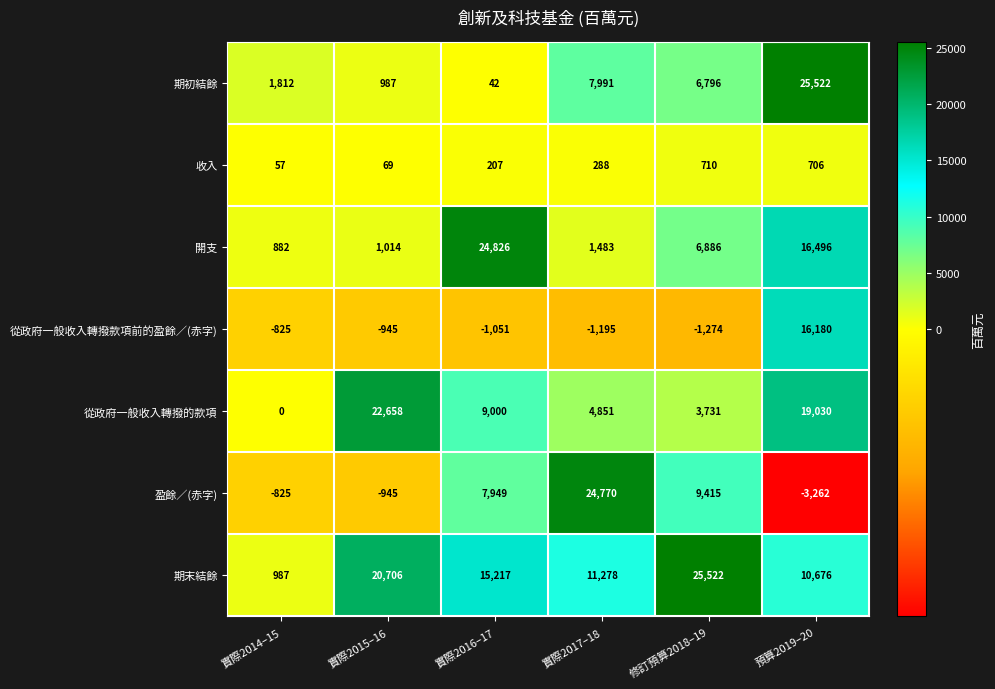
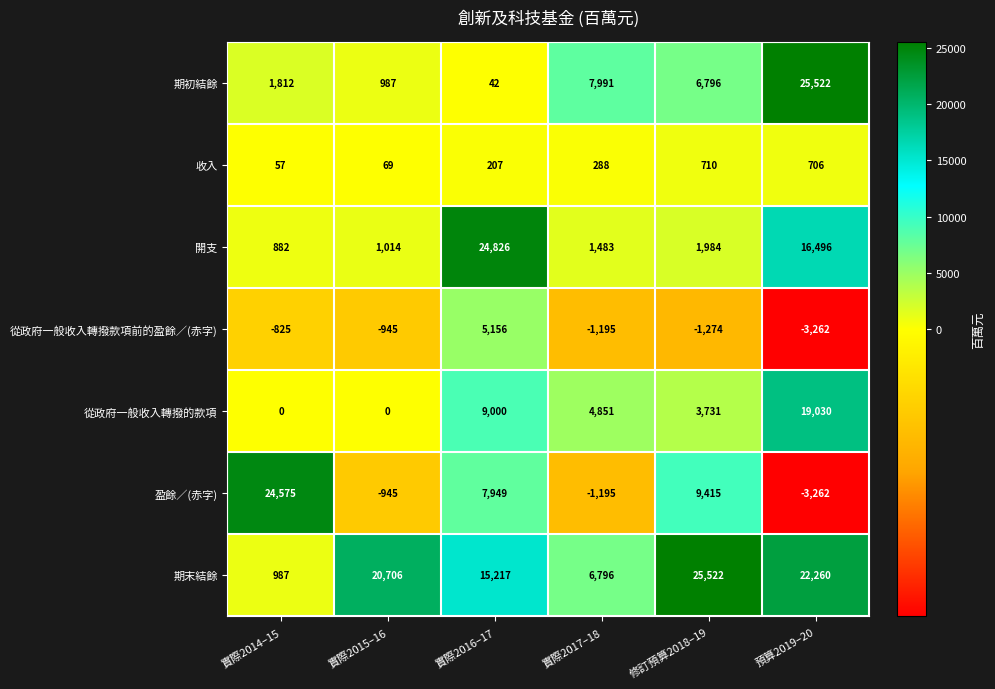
開支, 修訂預算2018–19: 6,886 -> 1,984
從政府一般收入轉撥款項前的盈餘／(赤字), 實際2016–17: -1,051 -> 5,156
從政府一般收入轉撥款項前的盈餘／(赤字), 預算2019–20: 16,180 -> -3,262
從政府一般收入轉撥的款項, 實際2015–16: 22,658 -> 0
盈餘／(赤字), 實際2014–15: -825 -> 24,575
盈餘／(赤字), 實際2017–18: 24,770 -> -1,195
期末結餘, 實際2017–18: 11,278 -> 6,796
期末結餘, 預算2019–20: 10,676 -> 22,260
